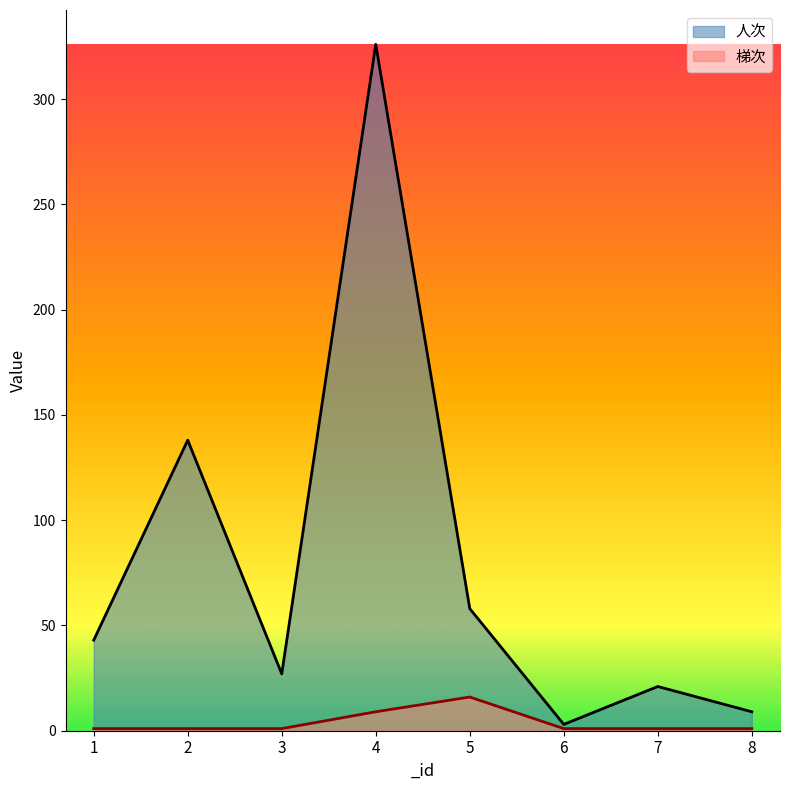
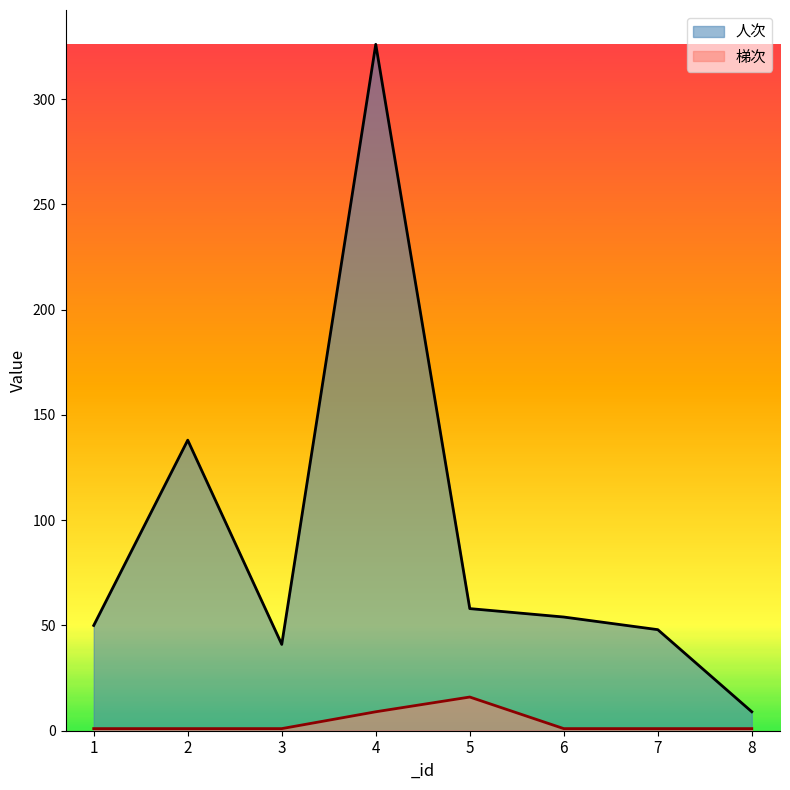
人次, 1: 43 -> 50
人次, 3: 27 -> 41
人次, 6: 3 -> 54
人次, 7: 21 -> 48
